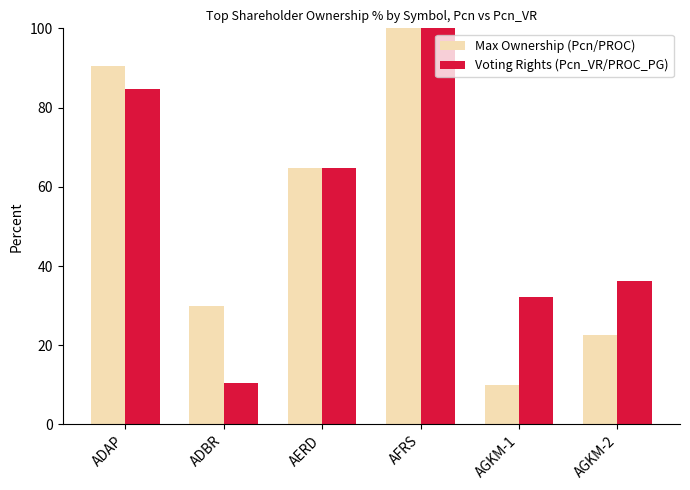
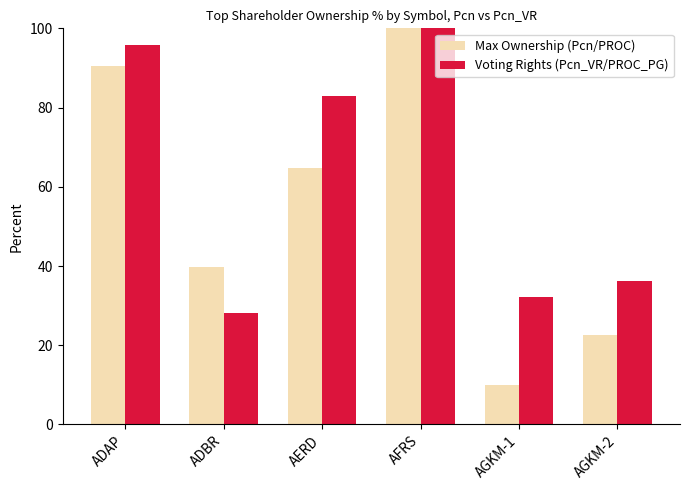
Voting Rights (Pcn_VR/PROC_PG), ADAP: 85 -> 96
Max Ownership (Pcn/PROC), ADBR: 30 -> 40
Voting Rights (Pcn_VR/PROC_PG), ADBR: 10 -> 28
Voting Rights (Pcn_VR/PROC_PG), AERD: 65 -> 83
